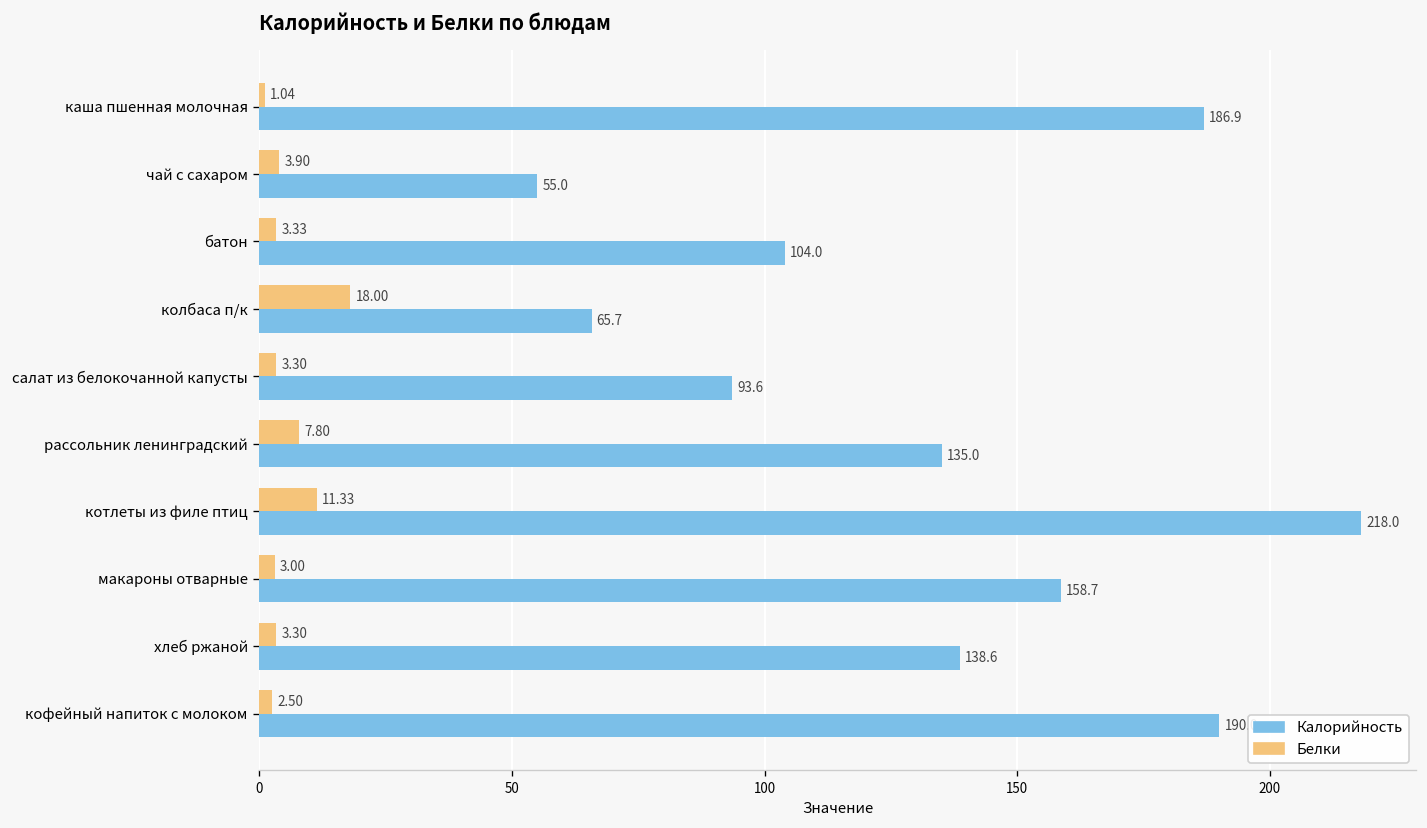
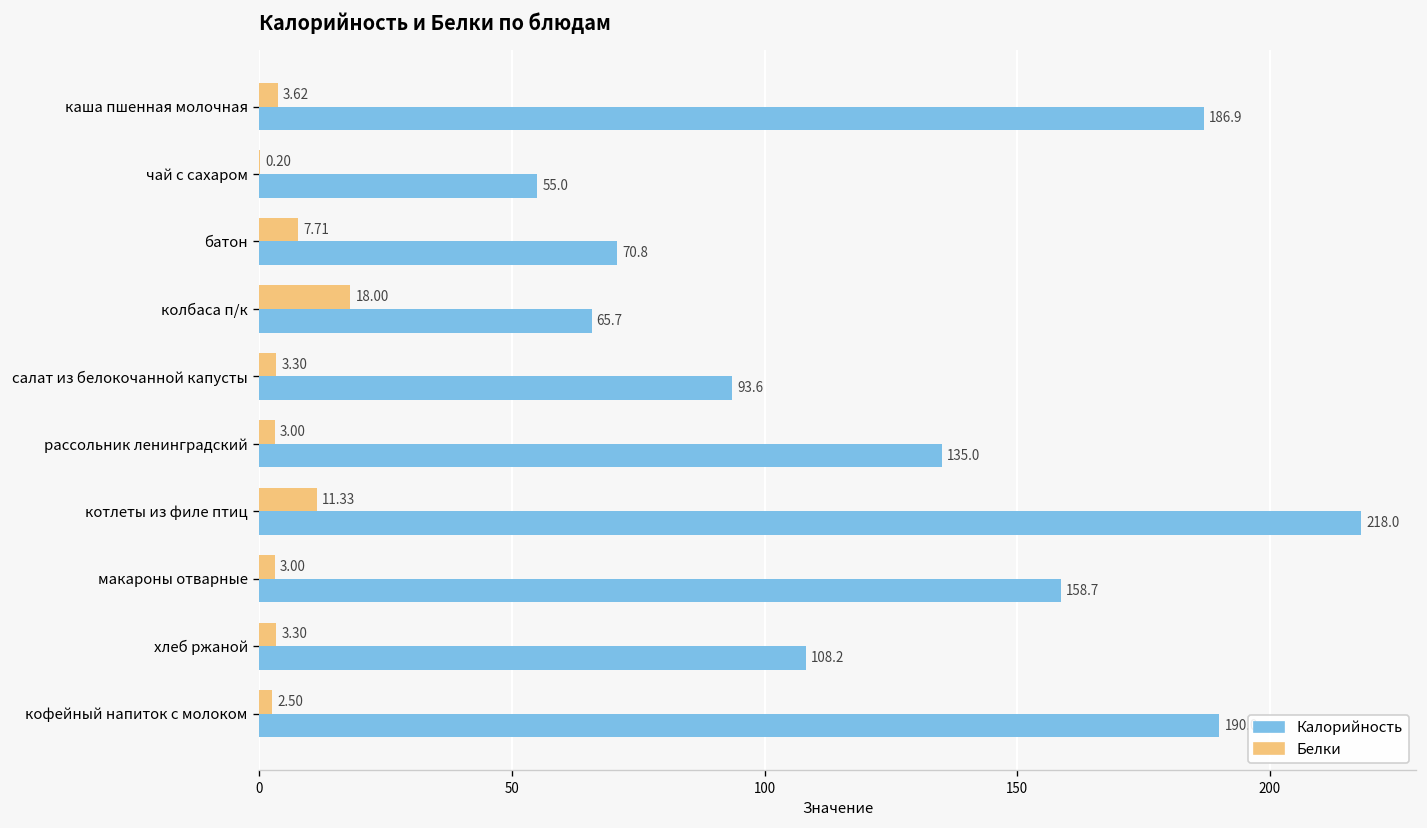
Белки, каша пшенная молочная: 1.04 -> 3.62
Белки, чай с сахаром: 3.90 -> 0.20
Белки, батон: 3.33 -> 7.71
Калорийность, батон: 104.0 -> 70.8
Белки, рассольник ленинградский: 7.80 -> 3.00
Калорийность, хлеб ржаной: 138.6 -> 108.2
